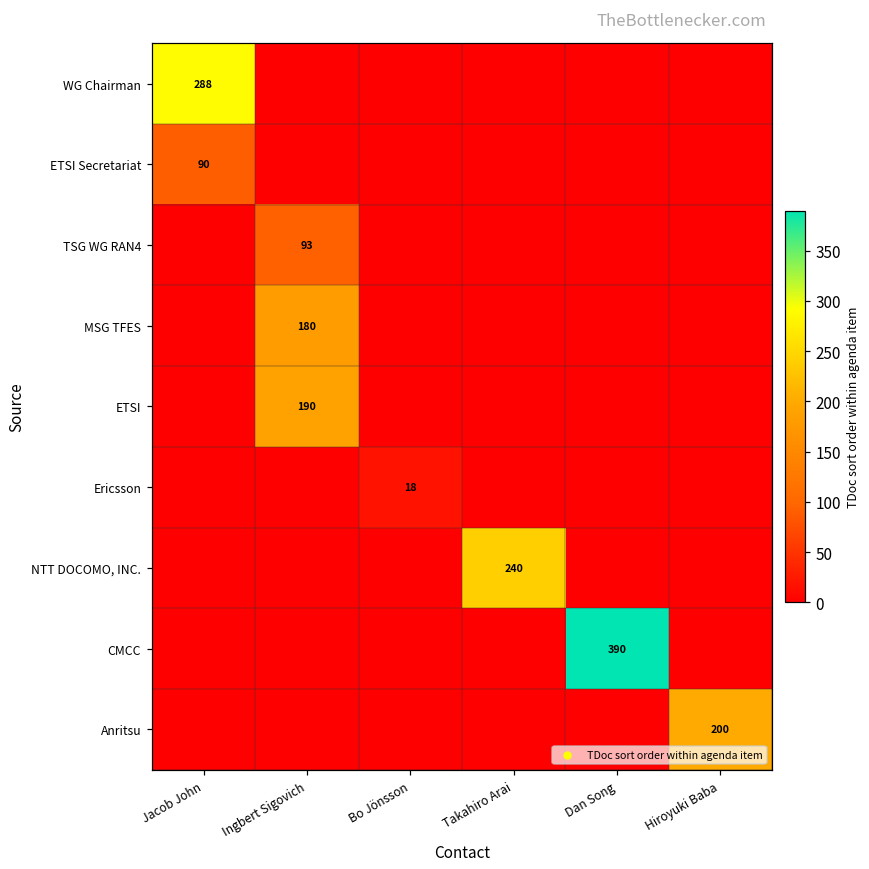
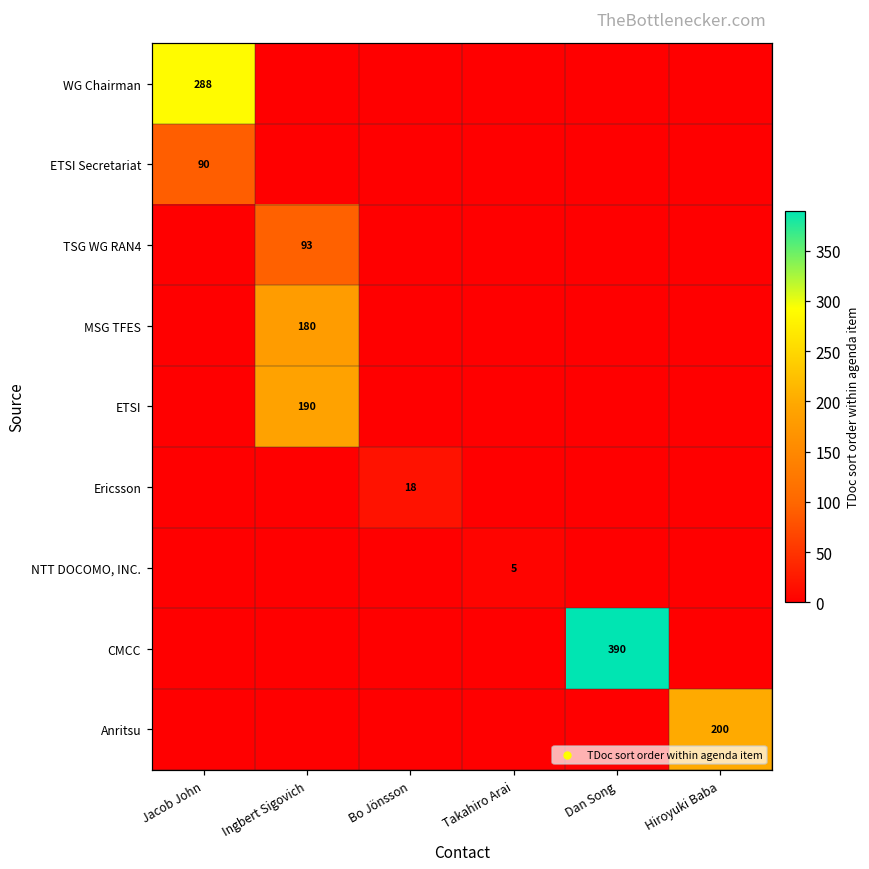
NTT DOCOMO, INC., Takahiro Arai: 240 -> 5
